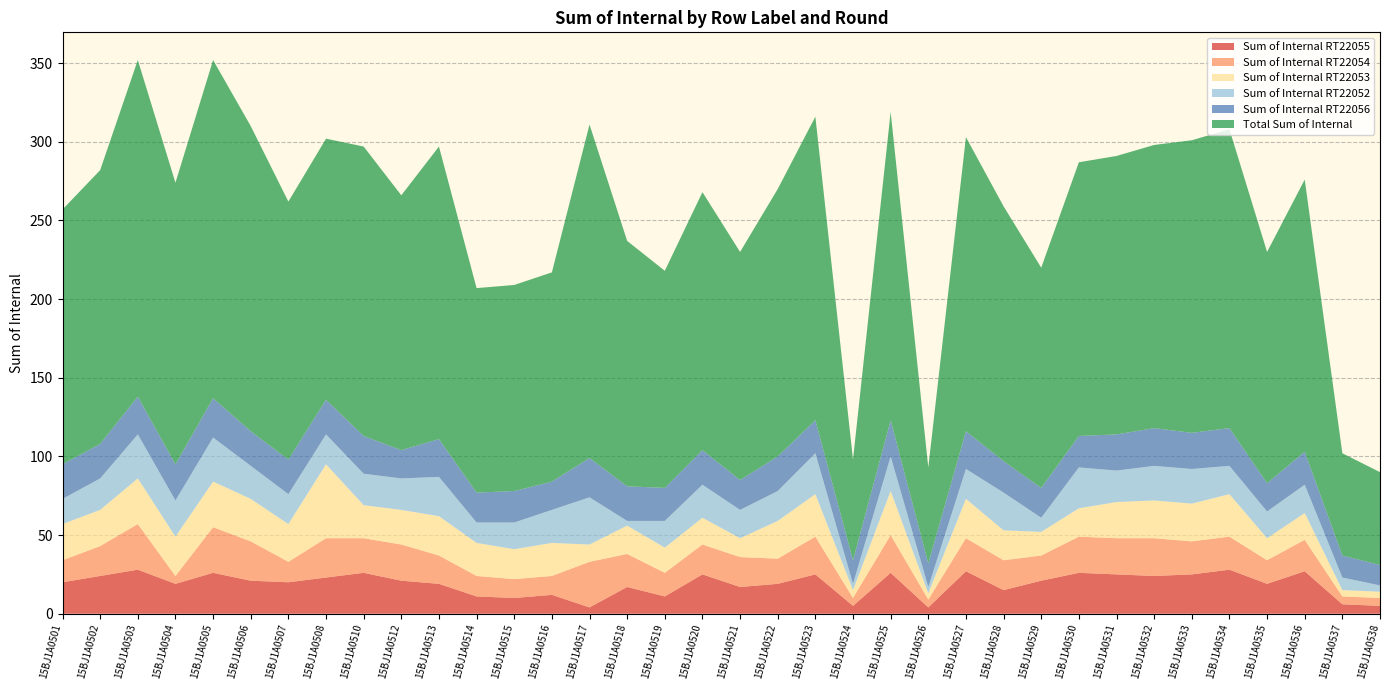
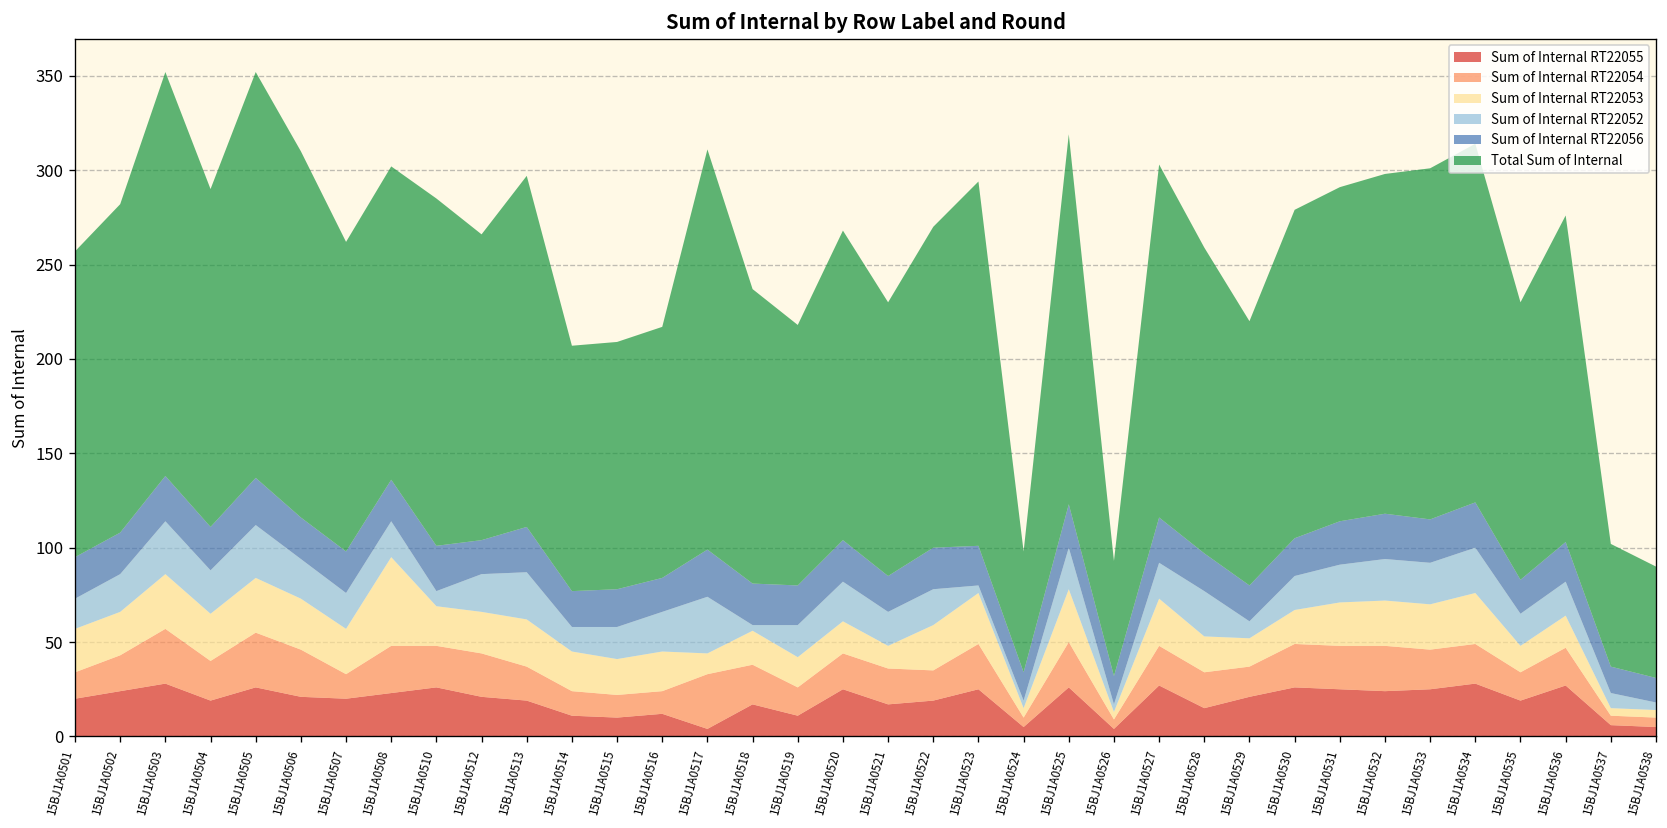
Sum of Internal RT22054, 15BJ1A0504: 5 -> 21
Sum of Internal RT22052, 15BJ1A0510: 20 -> 8
Sum of Internal RT22052, 15BJ1A0523: 26 -> 4
Sum of Internal RT22052, 15BJ1A0530: 26 -> 18
Sum of Internal RT22052, 15BJ1A0534: 18 -> 24
